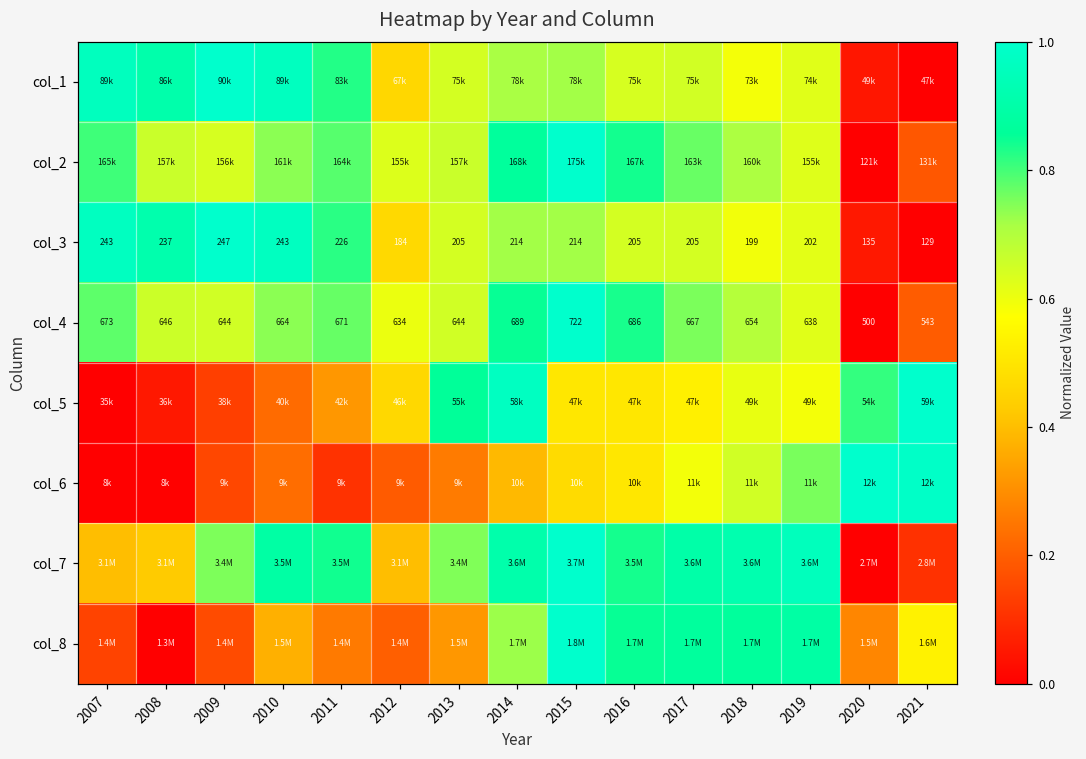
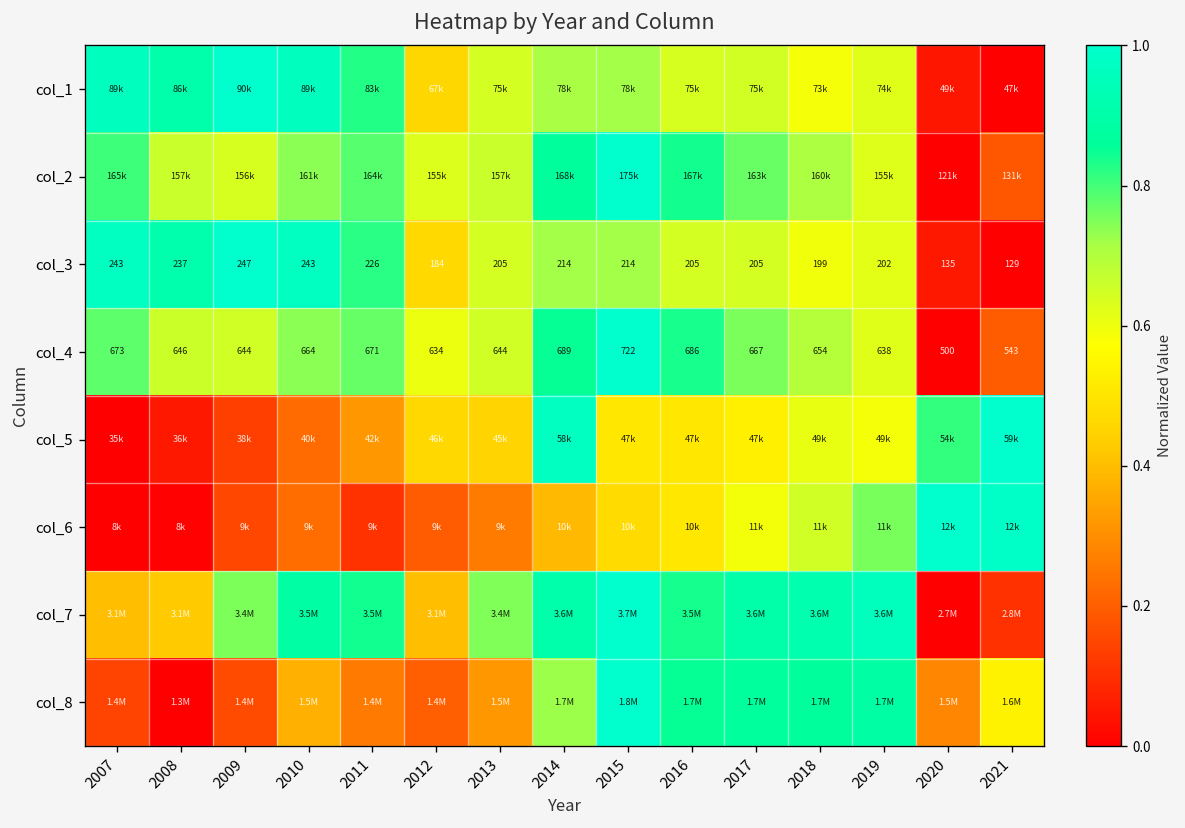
col_5, 2013: 55k -> 45k
